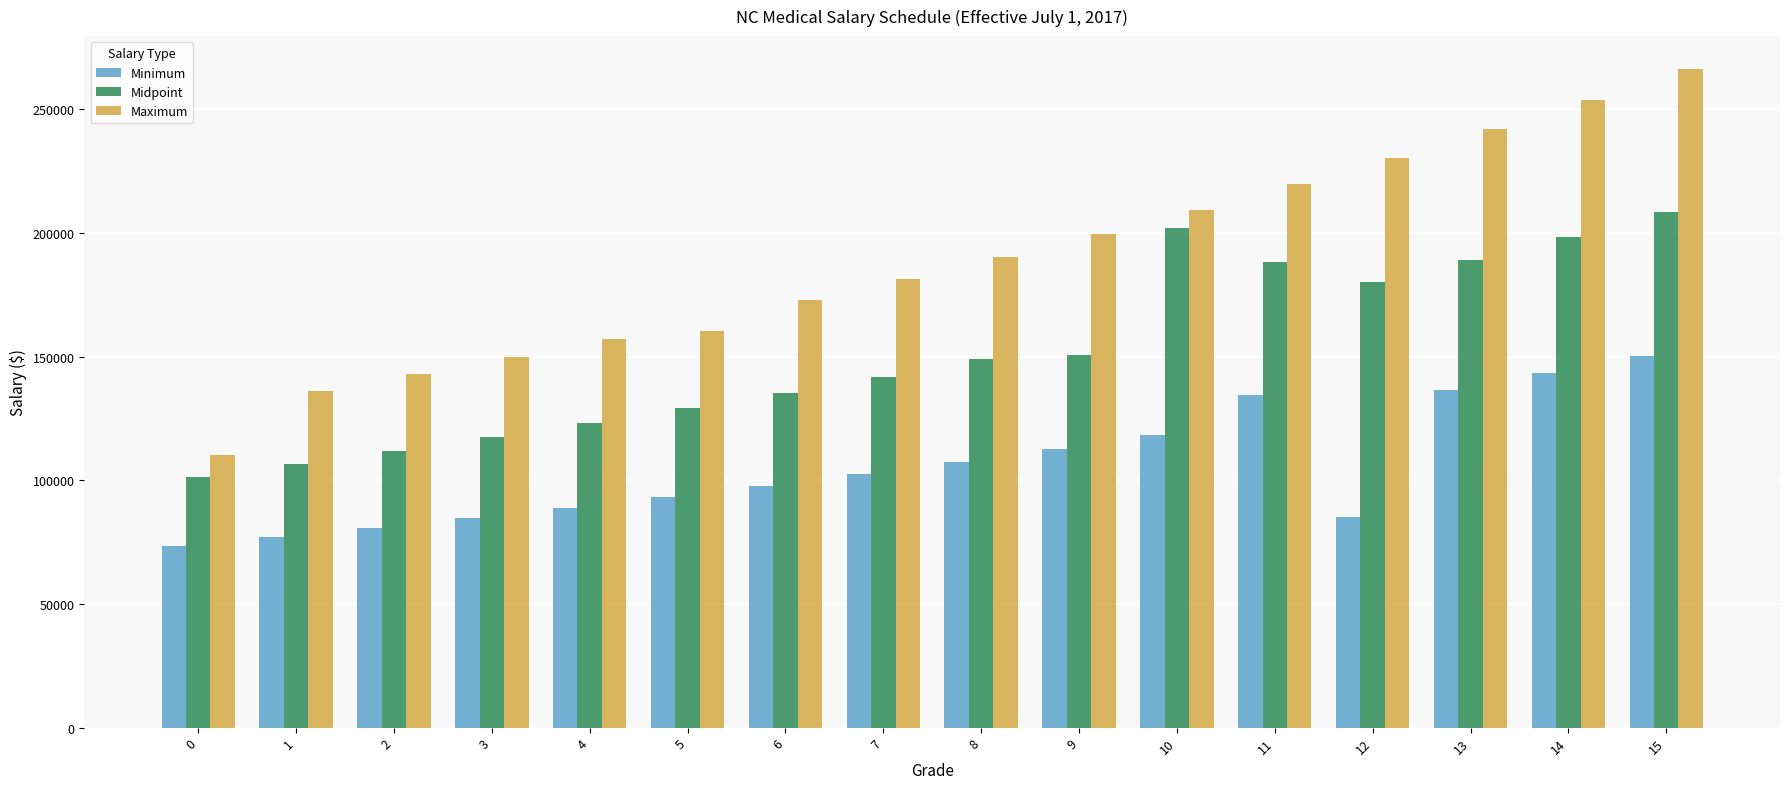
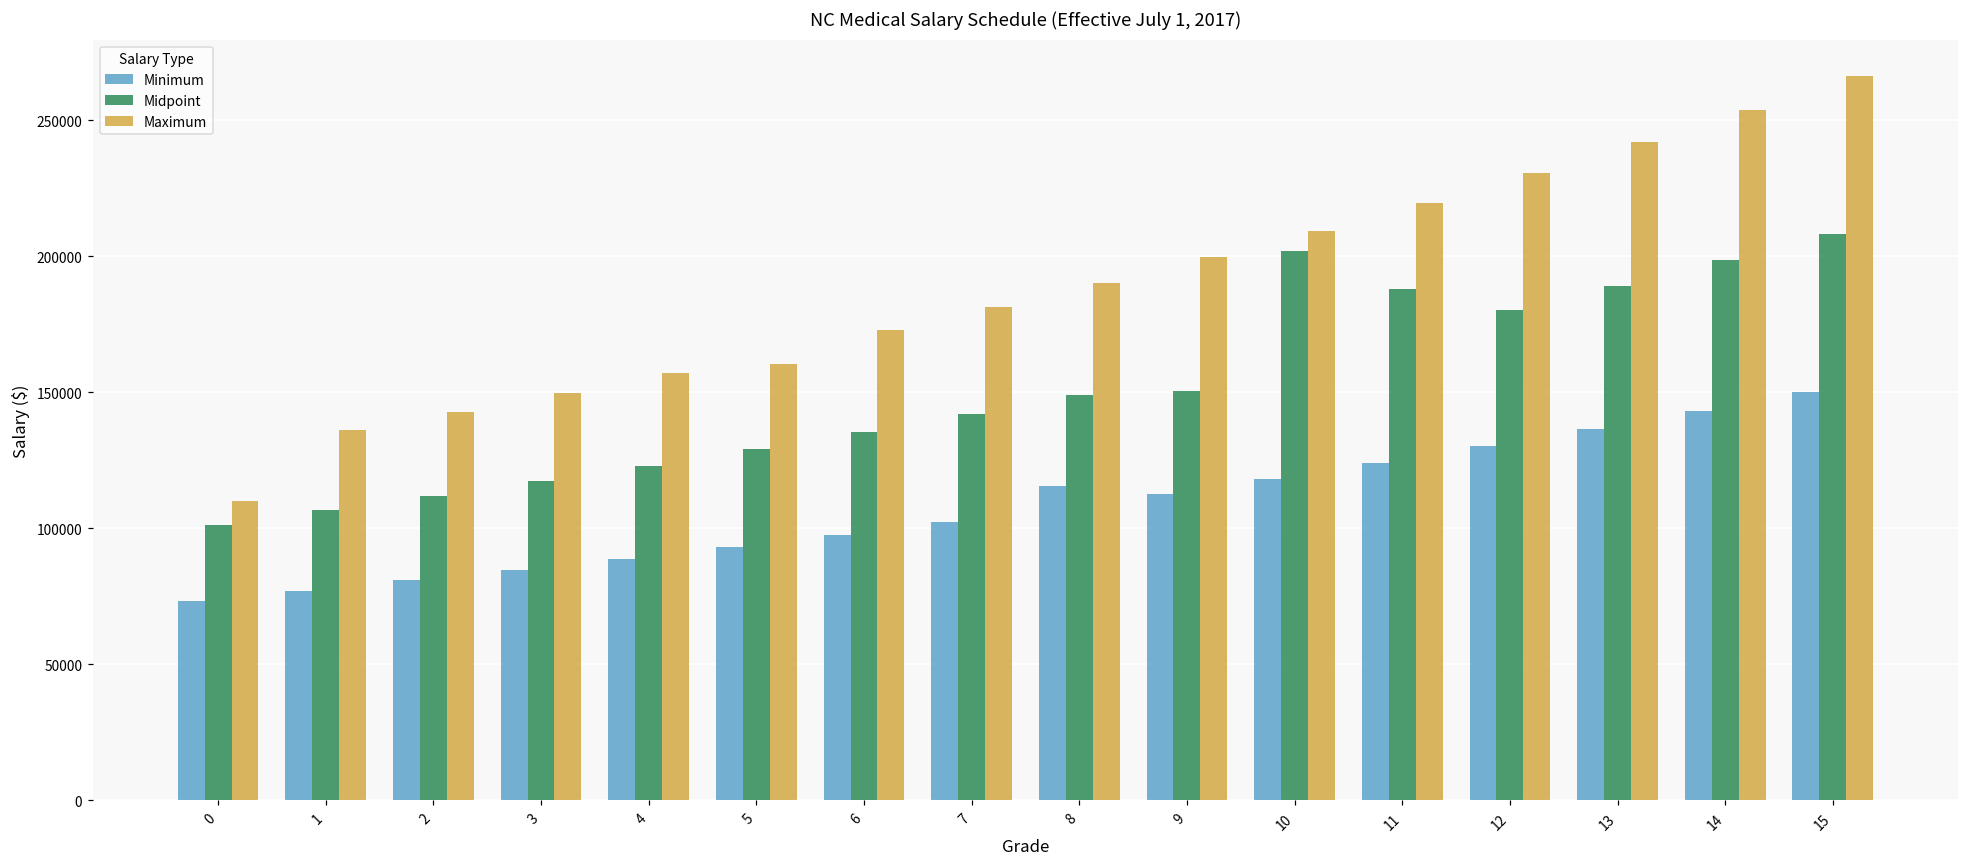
Minimum, 8: 108000 -> 116000
Minimum, 11: 134000 -> 124000
Minimum, 12: 85000 -> 130000
